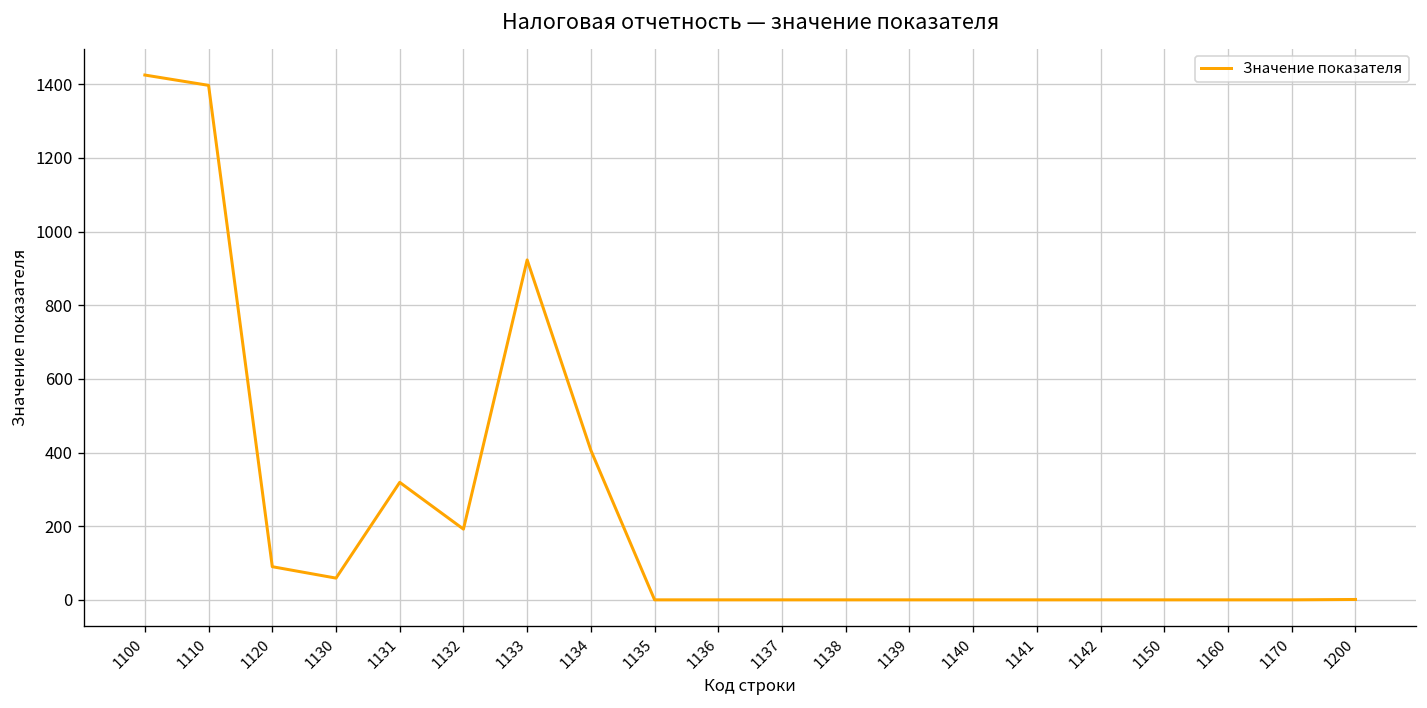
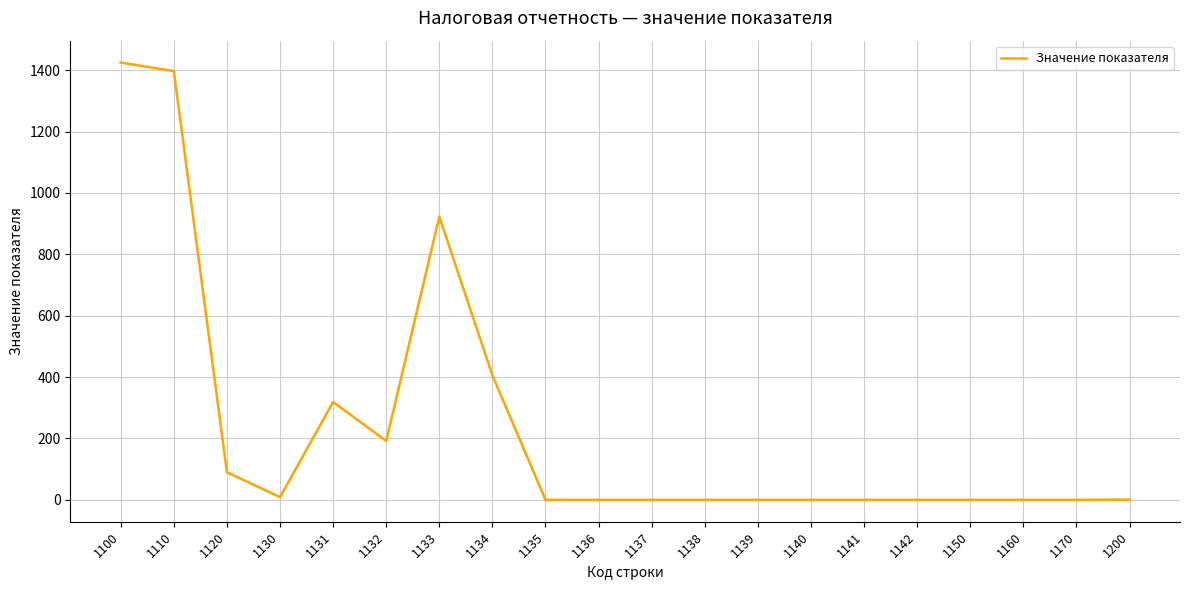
1130: 60 -> 10
